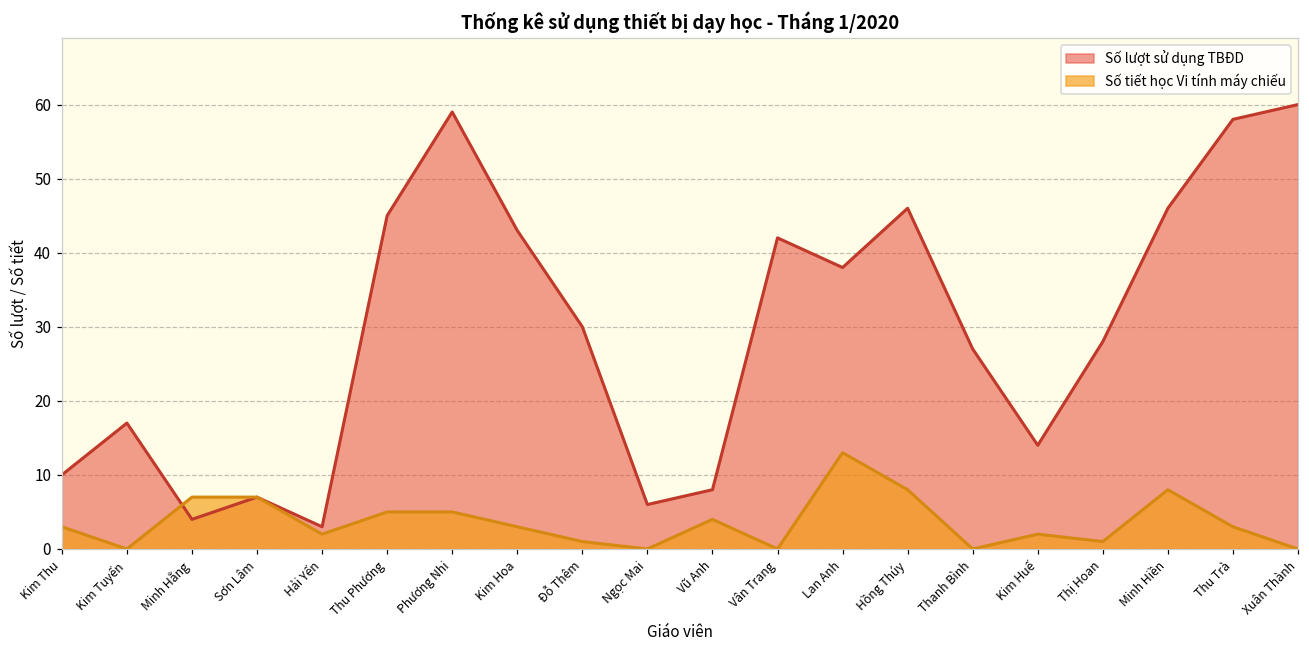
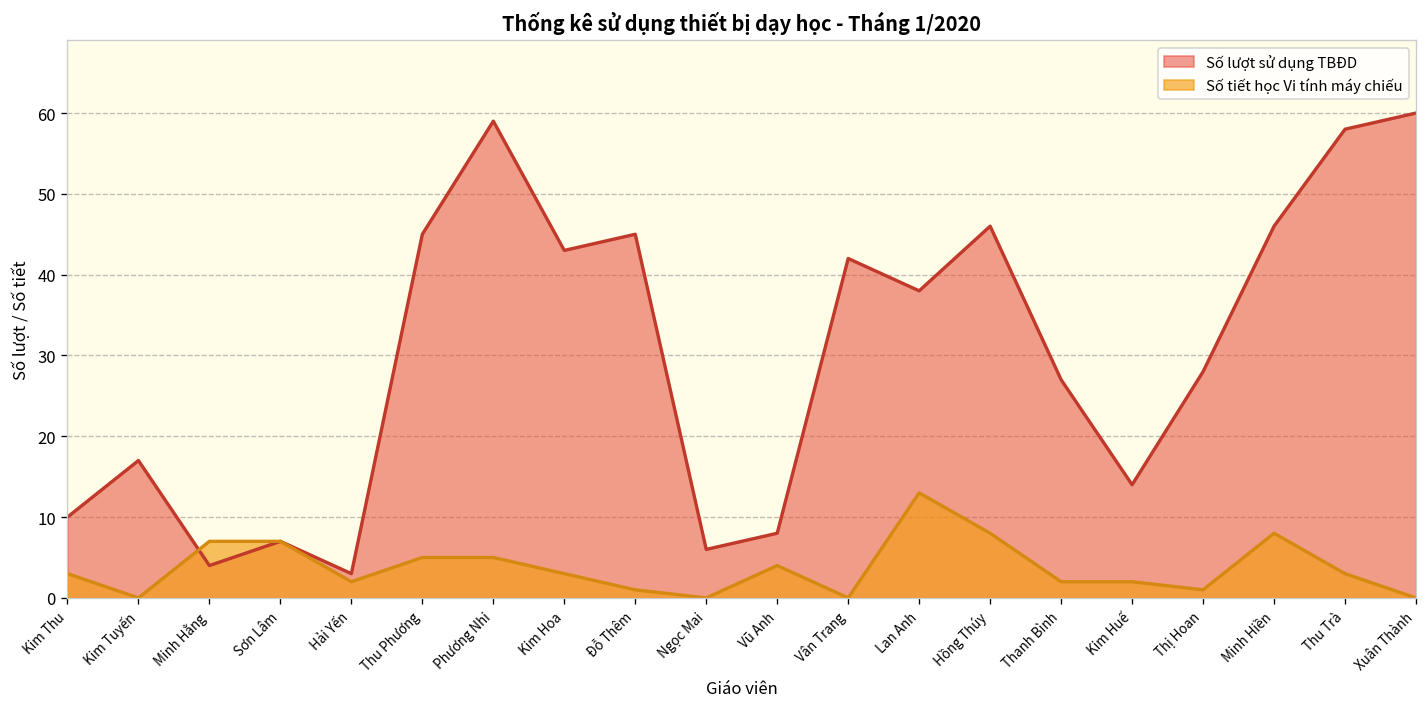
Số lượt sử dụng TBĐD, Đỗ Thêm: 30 -> 45
Số tiết học Vi tính máy chiếu, Thanh Bình: 0 -> 2
